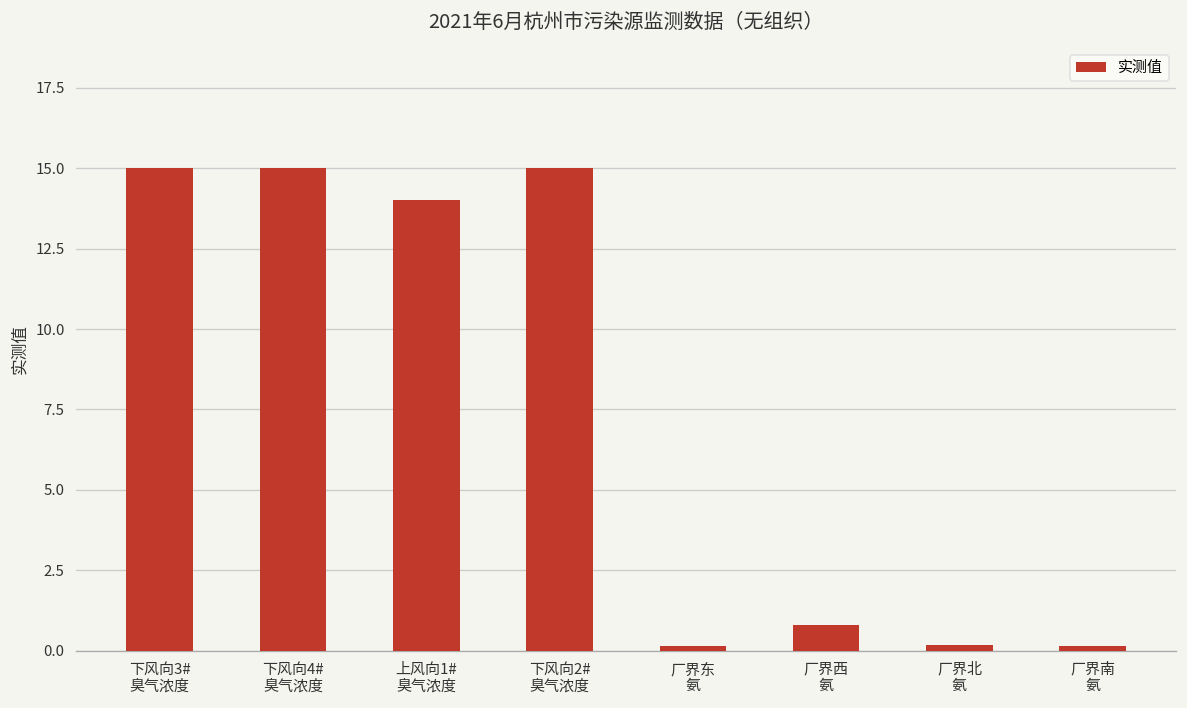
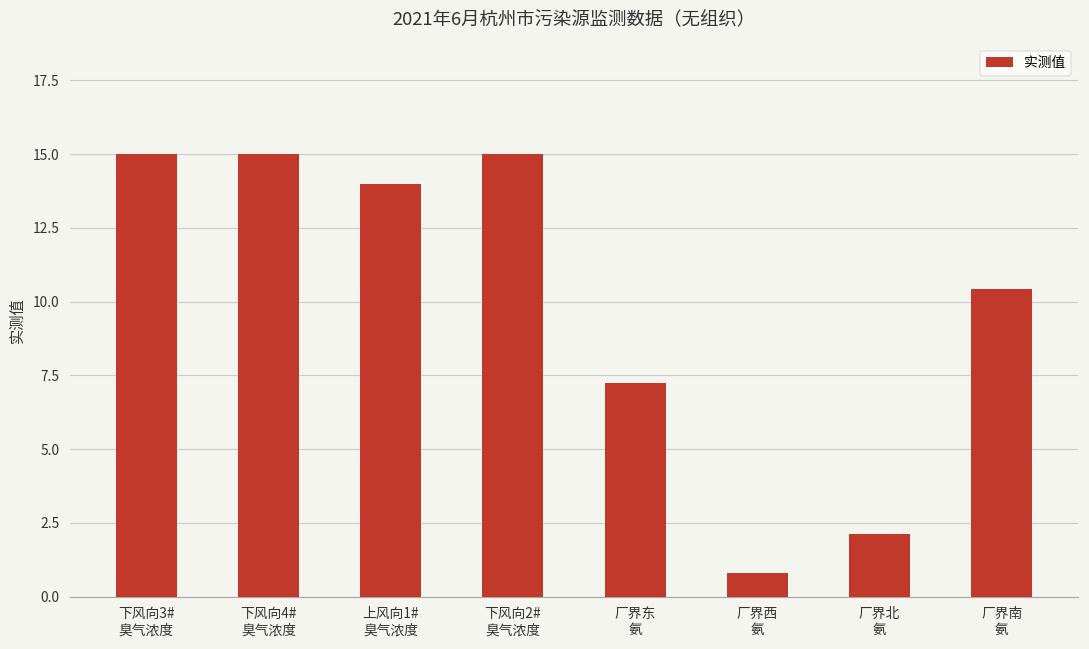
厂界东 氨: 0.2 -> 7.3
厂界北 氨: 0.2 -> 2.1
厂界南 氨: 0.1 -> 10.4
